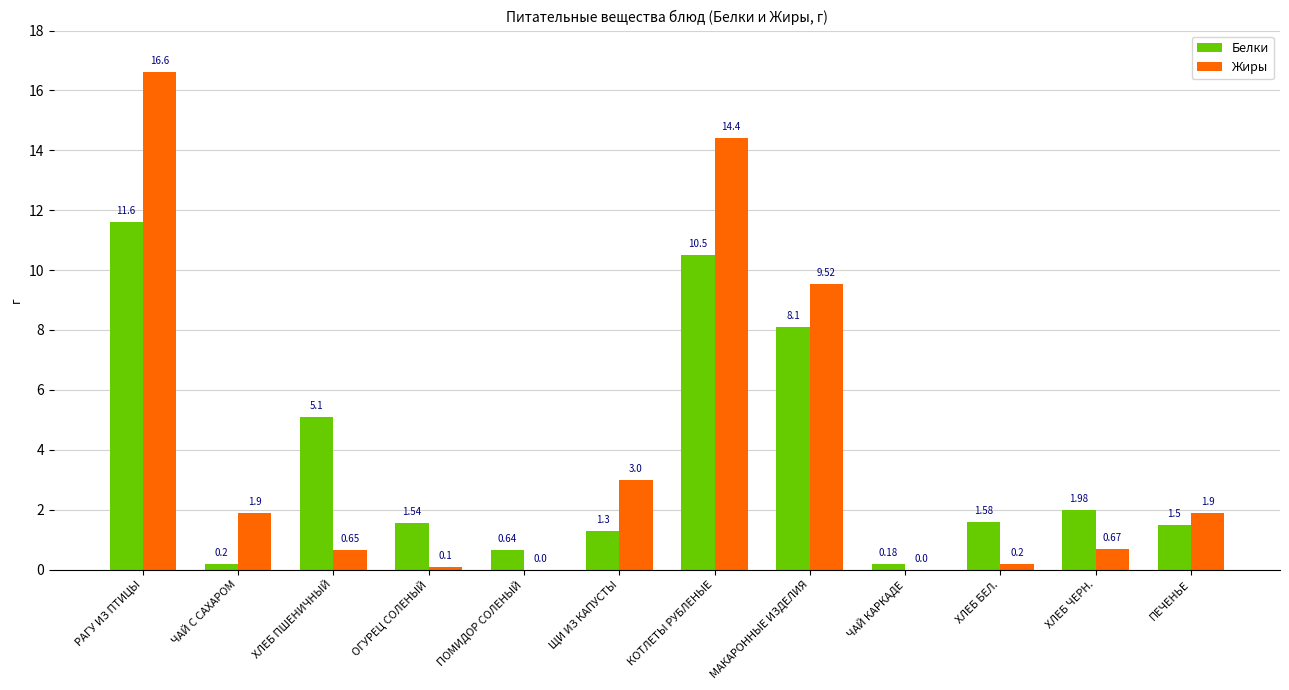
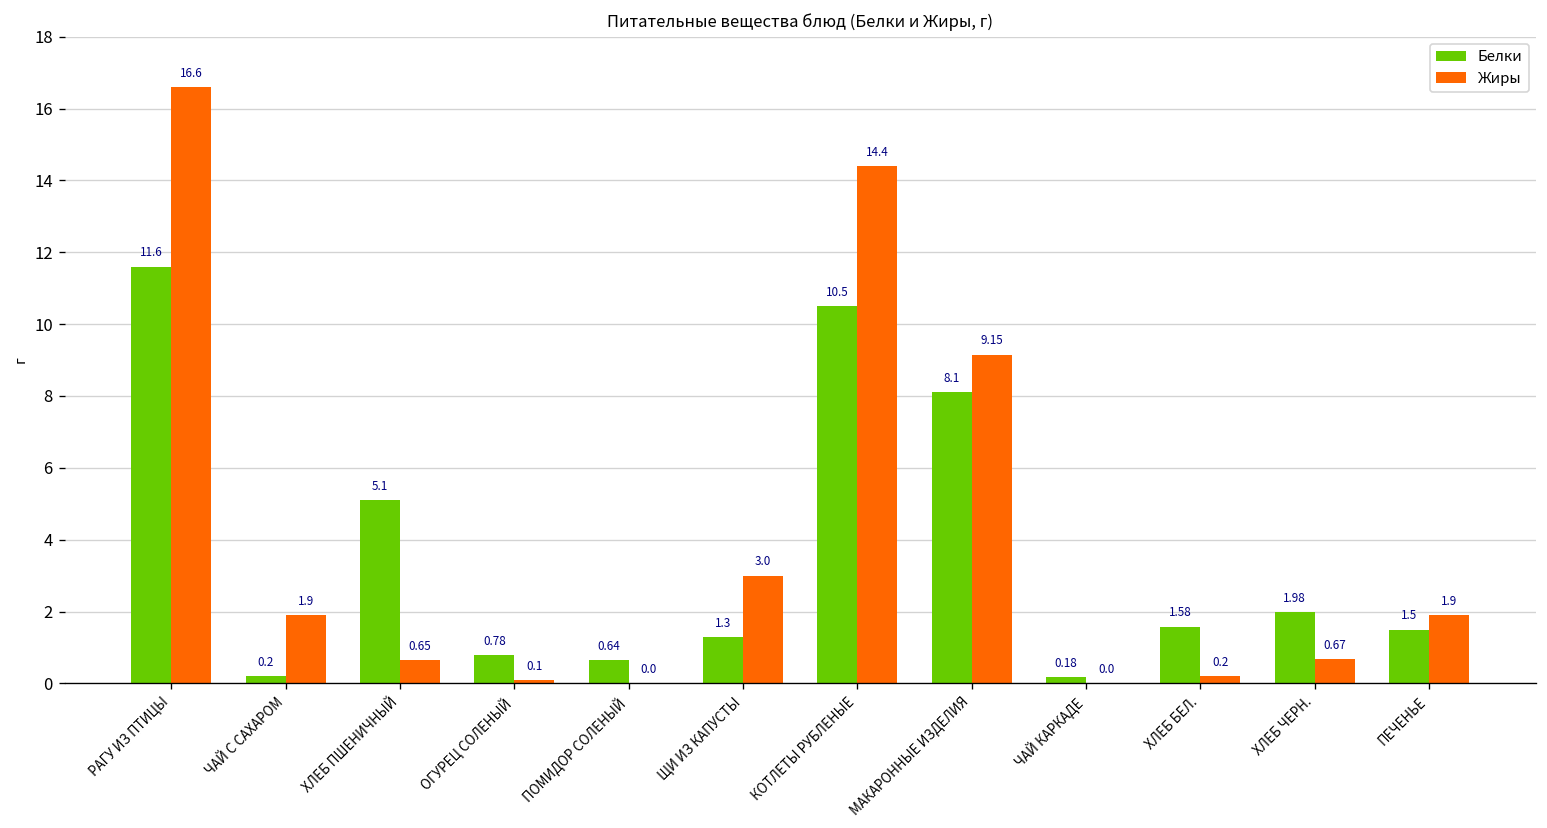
Белки, ОГУРЕЦ СОЛЕНЫЙ: 1.54 -> 0.78
Жиры, МАКАРОННЫЕ ИЗДЕЛИЯ: 9.52 -> 9.15
